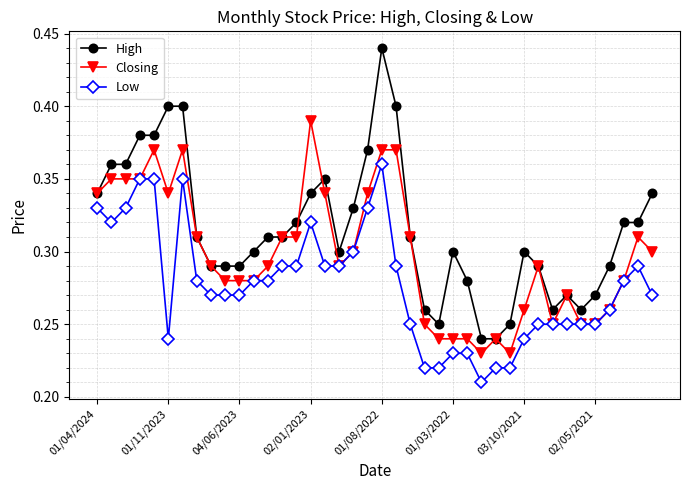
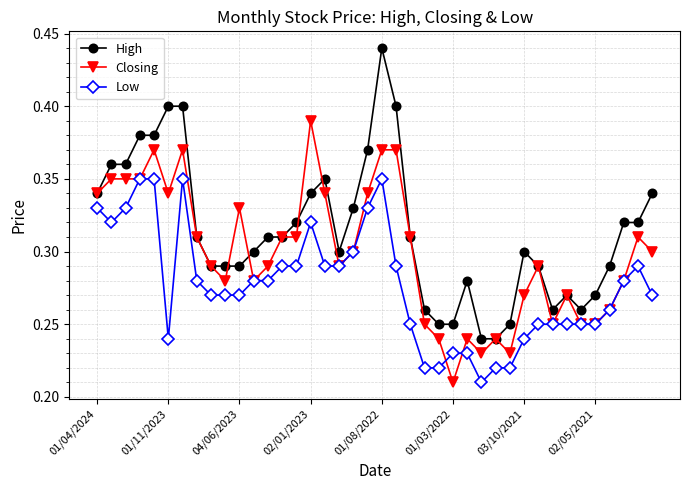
Closing, 04/06/2023: 0.28 -> 0.33
Low, 01/08/2022: 0.36 -> 0.35
High, 01/03/2022: 0.30 -> 0.25
Closing, 01/03/2022: 0.24 -> 0.21
Closing, 03/10/2021: 0.26 -> 0.27
